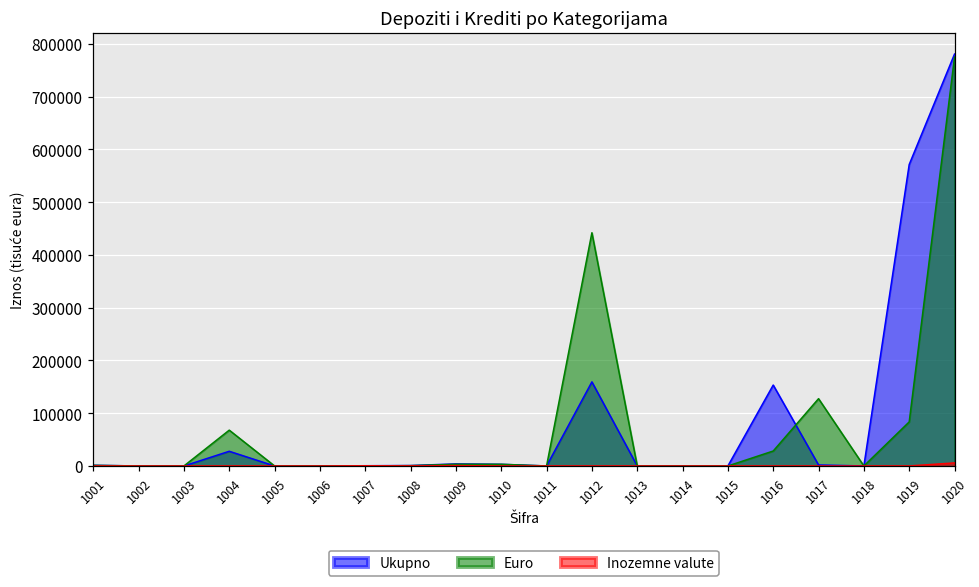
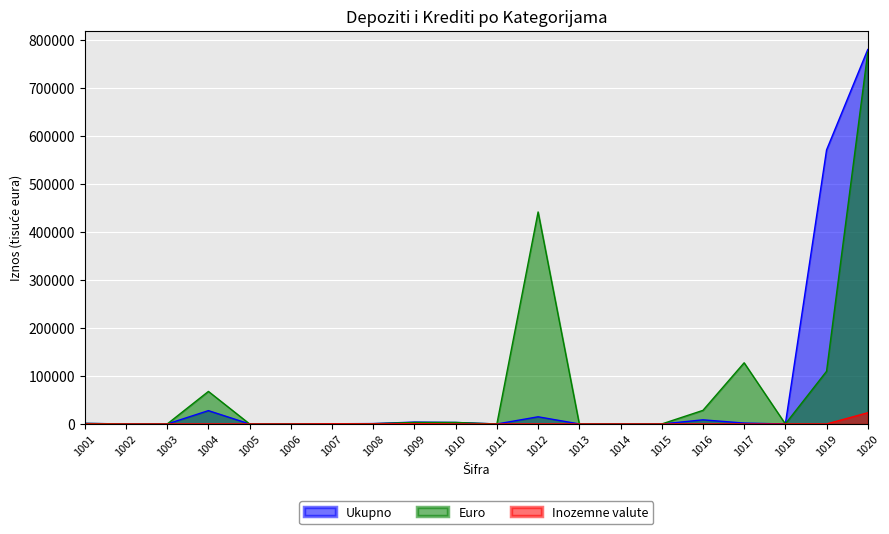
Ukupno, 1012: 160000 -> 10000
Ukupno, 1016: 150000 -> 10000
Euro, 1019: 80000 -> 110000
Inozemne valute, 1020: 10000 -> 20000
